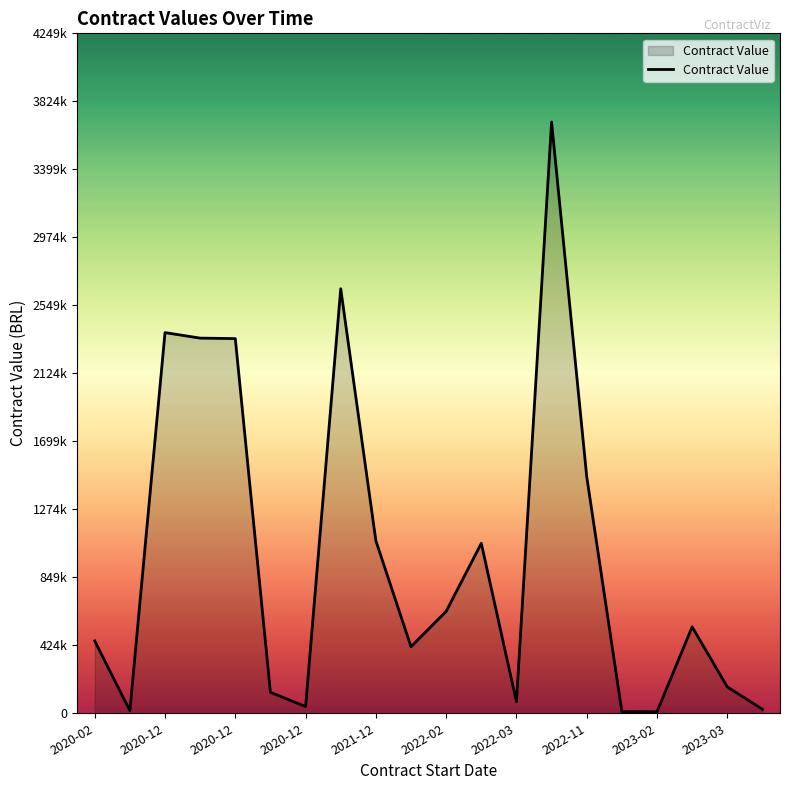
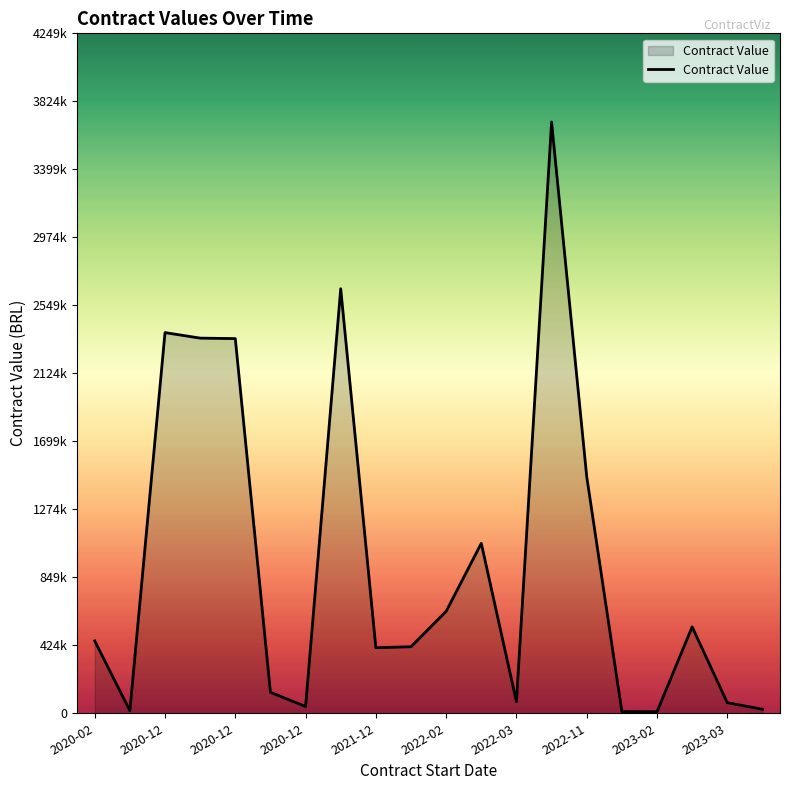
2021-12: 1080000 -> 410000
2023-03: 160000 -> 70000
